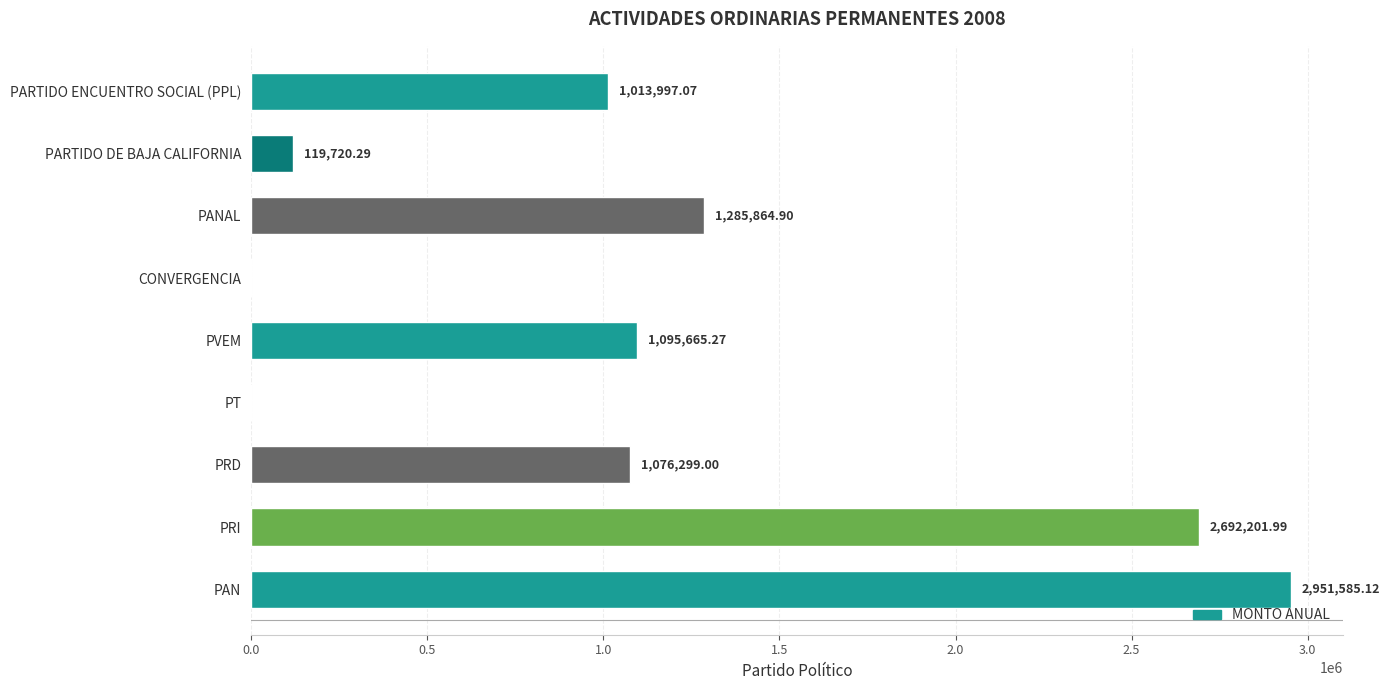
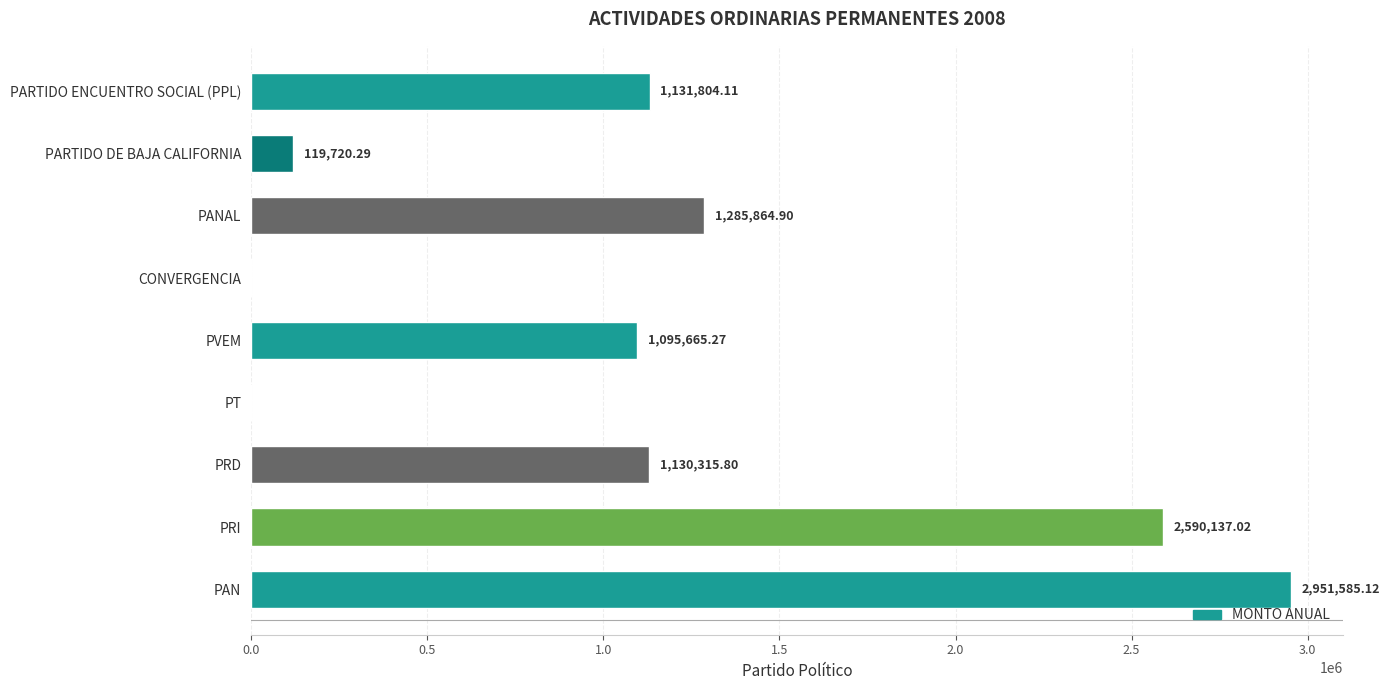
PARTIDO ENCUENTRO SOCIAL (PPL): 1,013,997.07 -> 1,131,804.11
PRD: 1,076,299.00 -> 1,130,315.80
PRI: 2,692,201.99 -> 2,590,137.02
